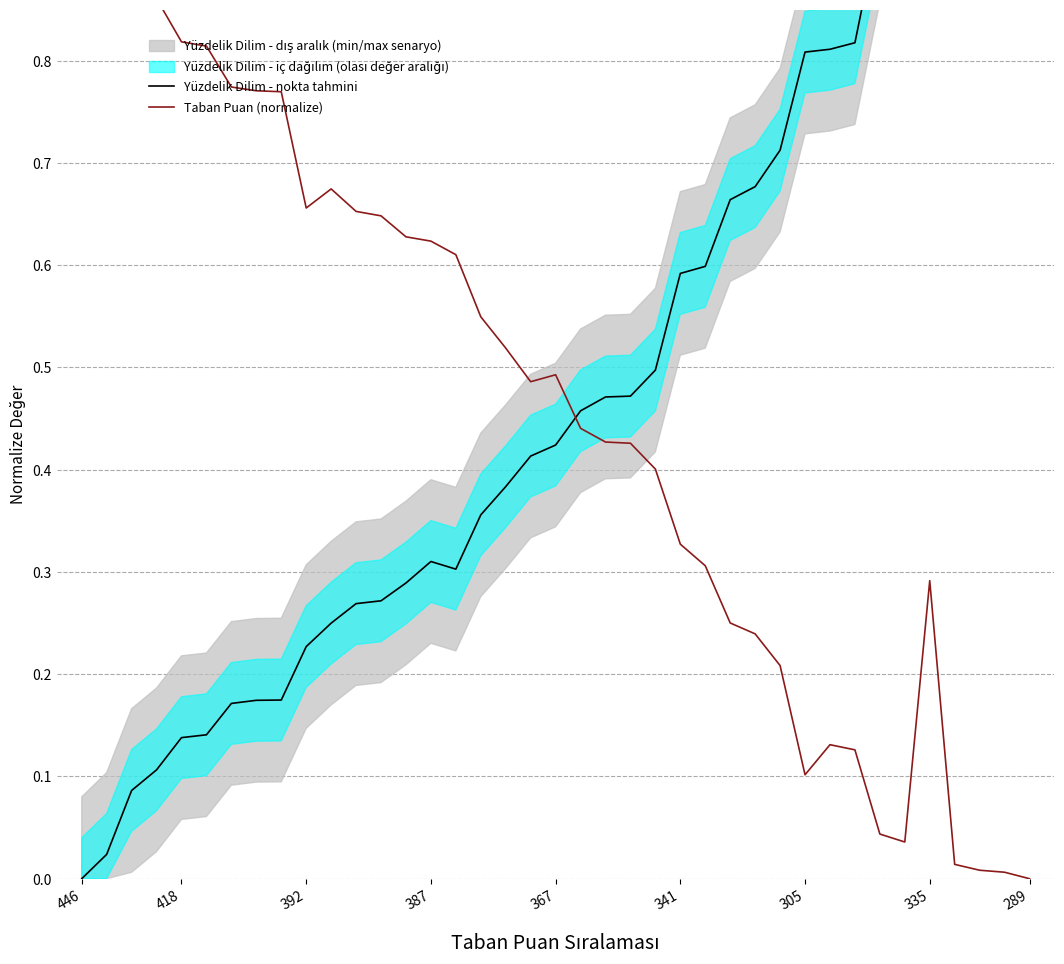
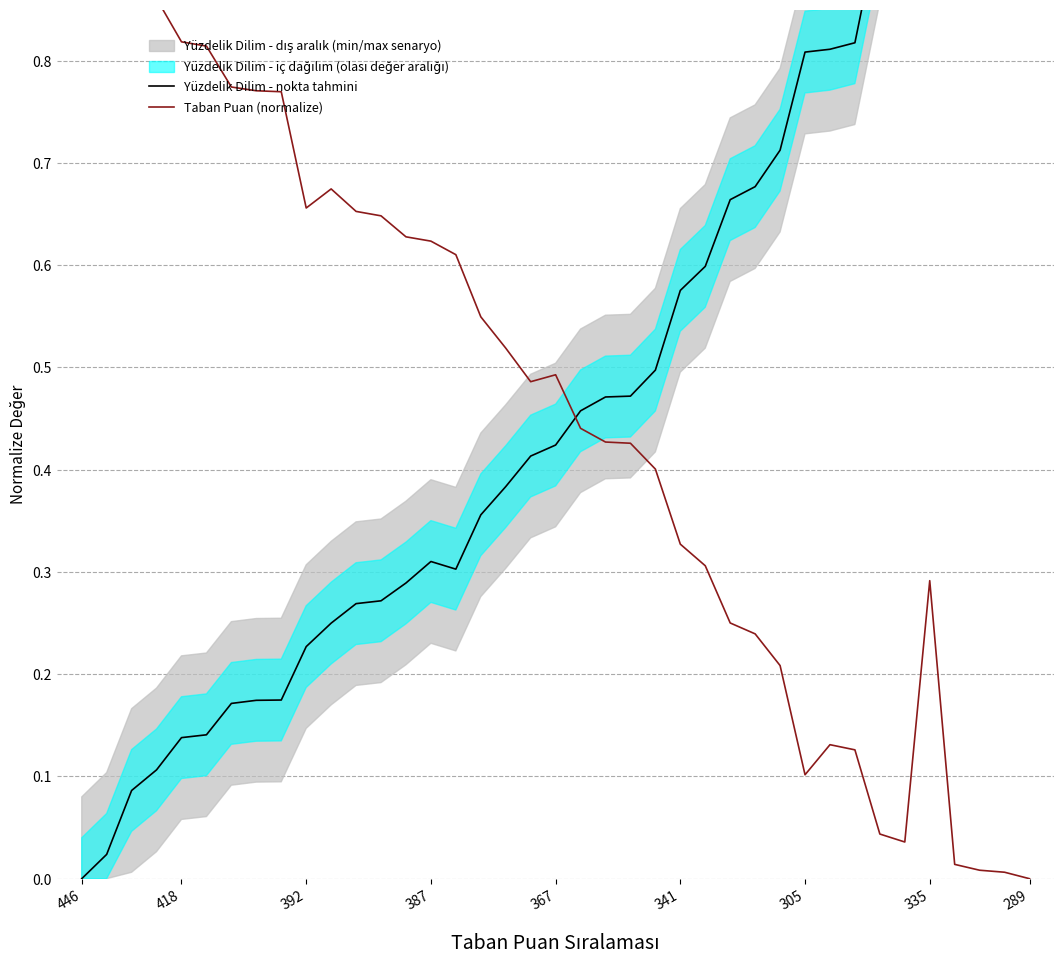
Yüzdelik Dilim - nokta tahmini, 341: 0.592 -> 0.575
